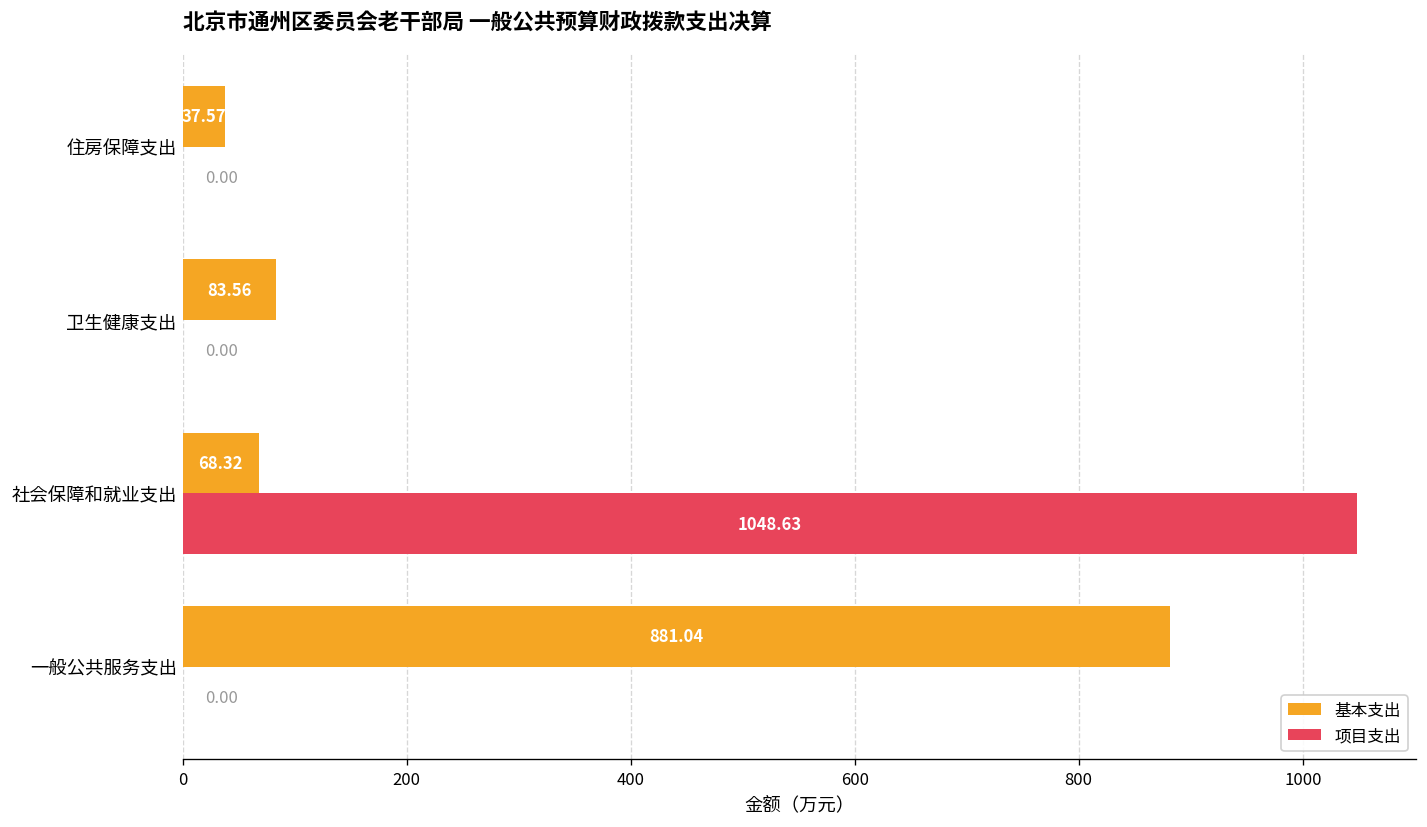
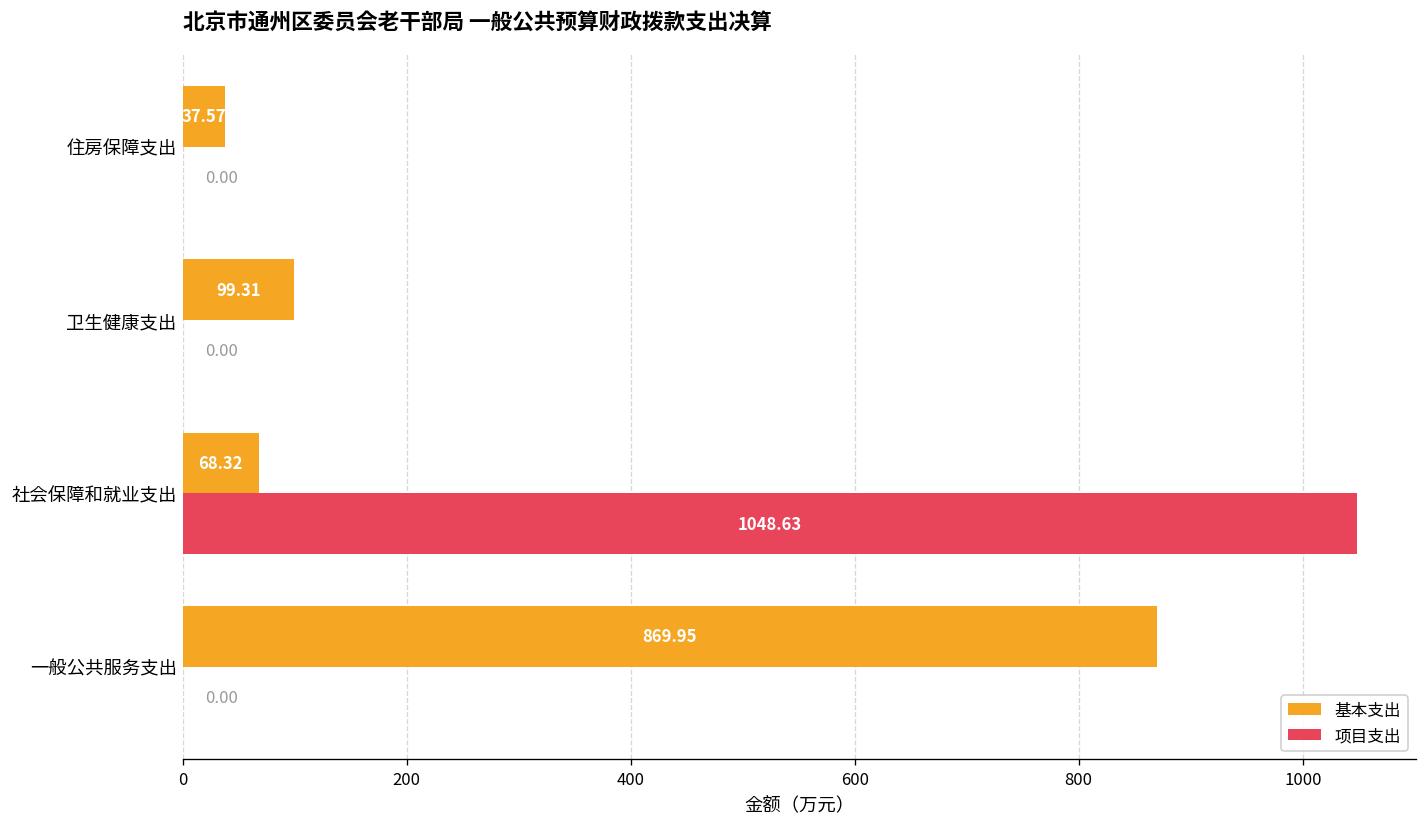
基本支出, 卫生健康支出: 83.56 -> 99.31
基本支出, 一般公共服务支出: 881.04 -> 869.95
